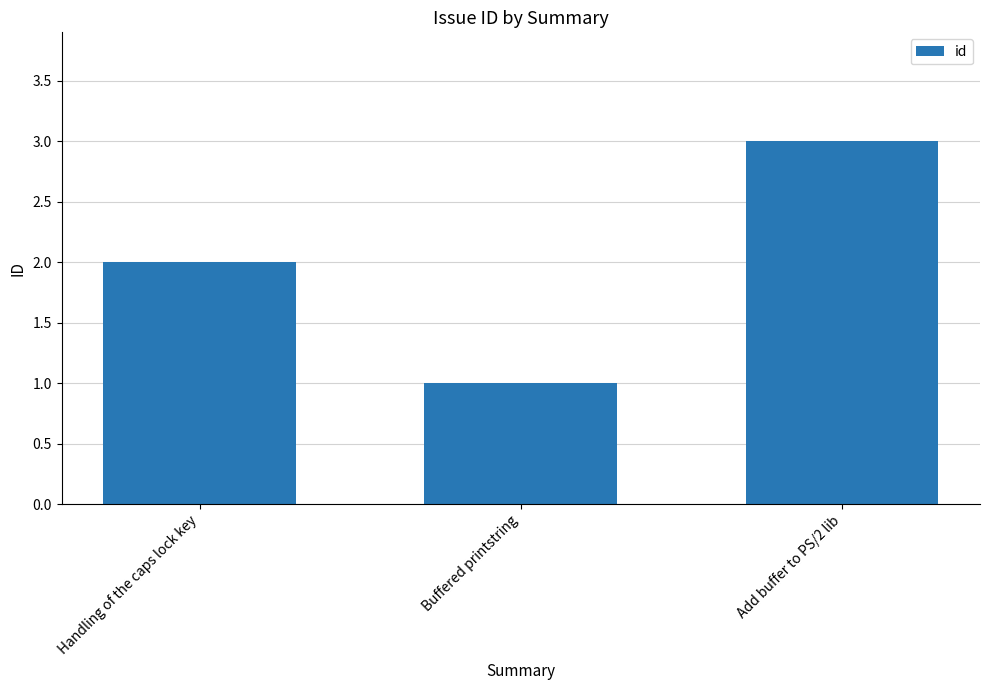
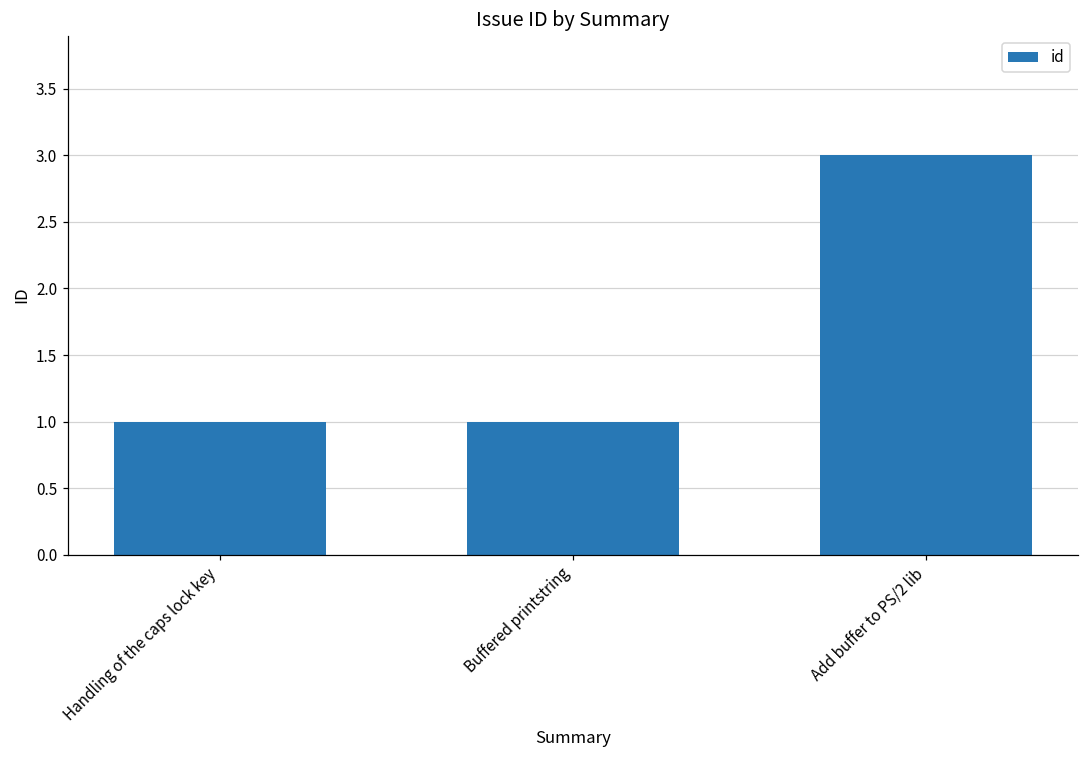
Handling of the caps lock key: 2 -> 1
